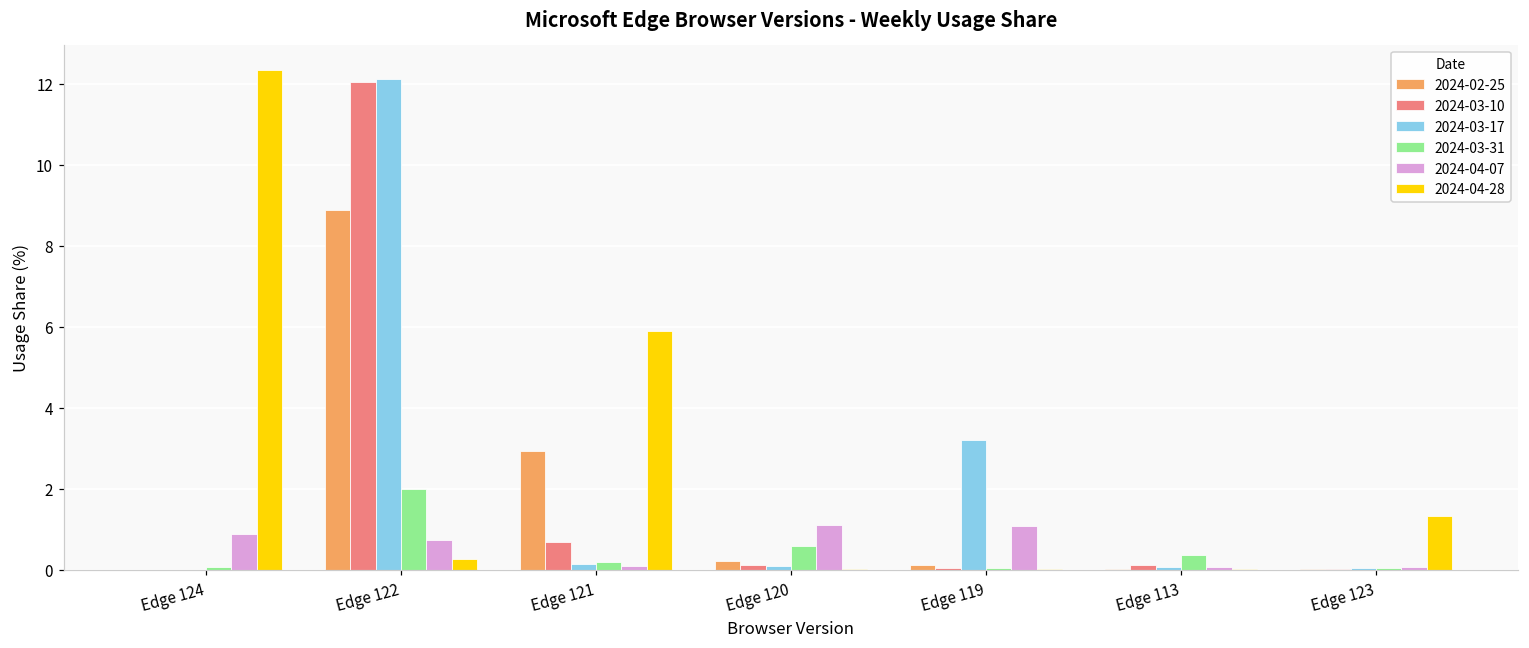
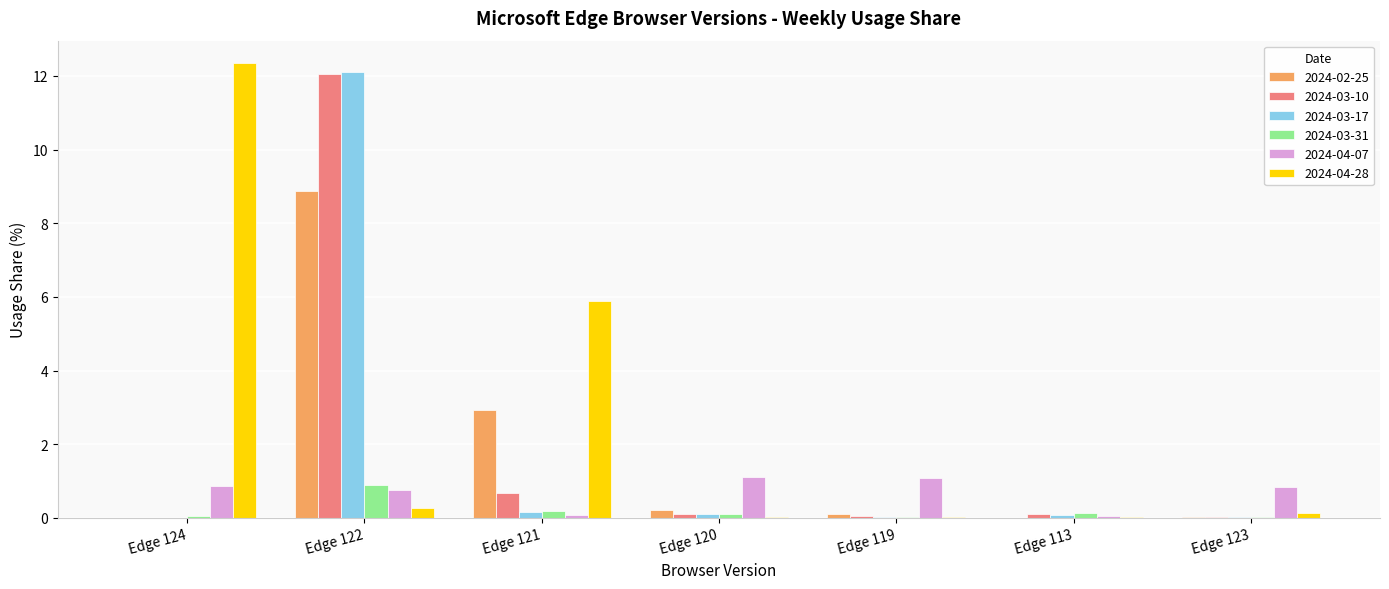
2024-03-31, Edge 122: 2.0 -> 0.9
2024-03-31, Edge 120: 0.6 -> 0.1
2024-03-17, Edge 119: 3.2 -> 0.0
2024-03-31, Edge 113: 0.4 -> 0.1
2024-04-07, Edge 123: 0.1 -> 0.9
2024-04-28, Edge 123: 1.3 -> 0.1
